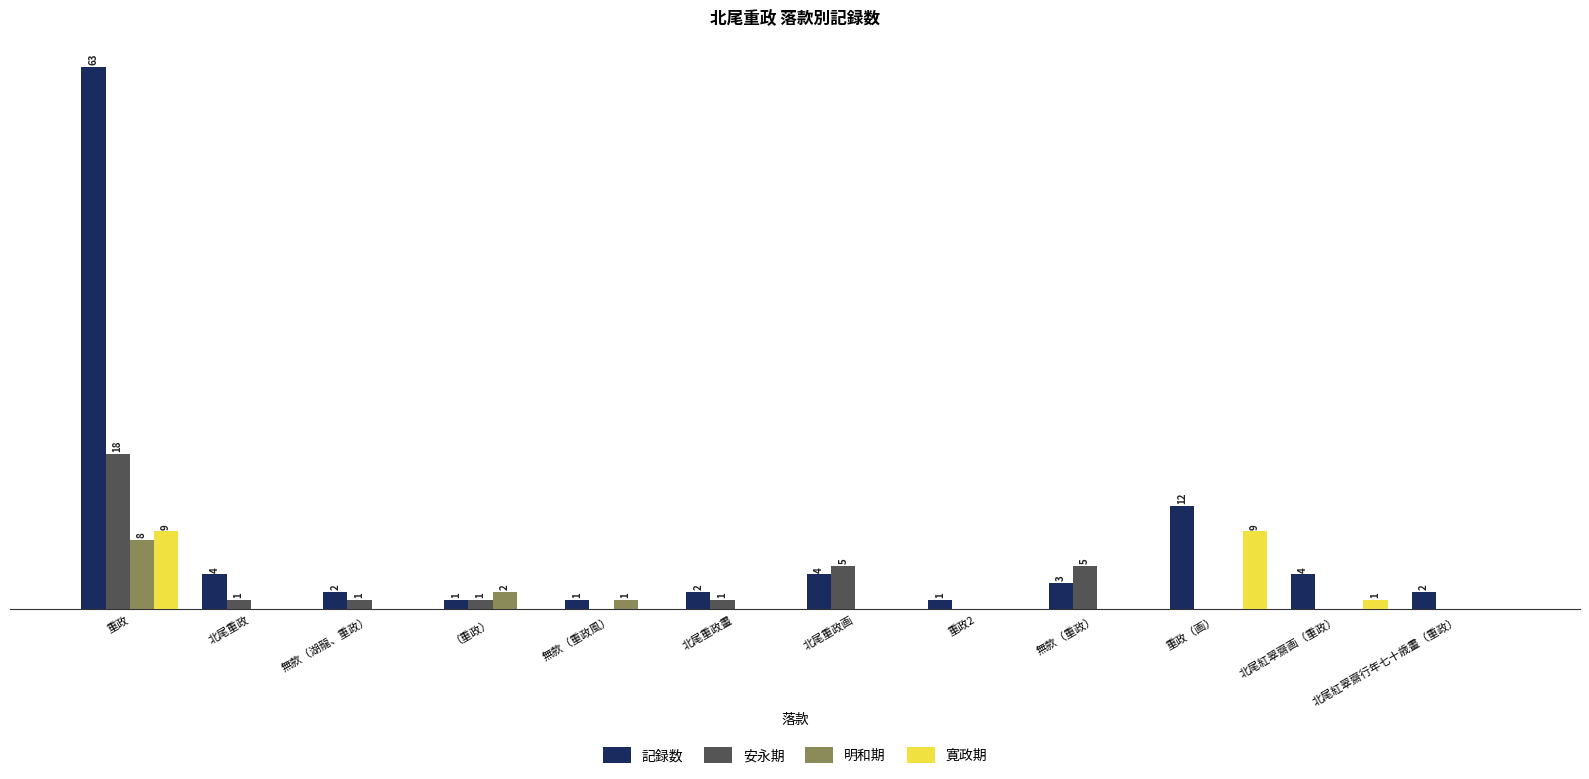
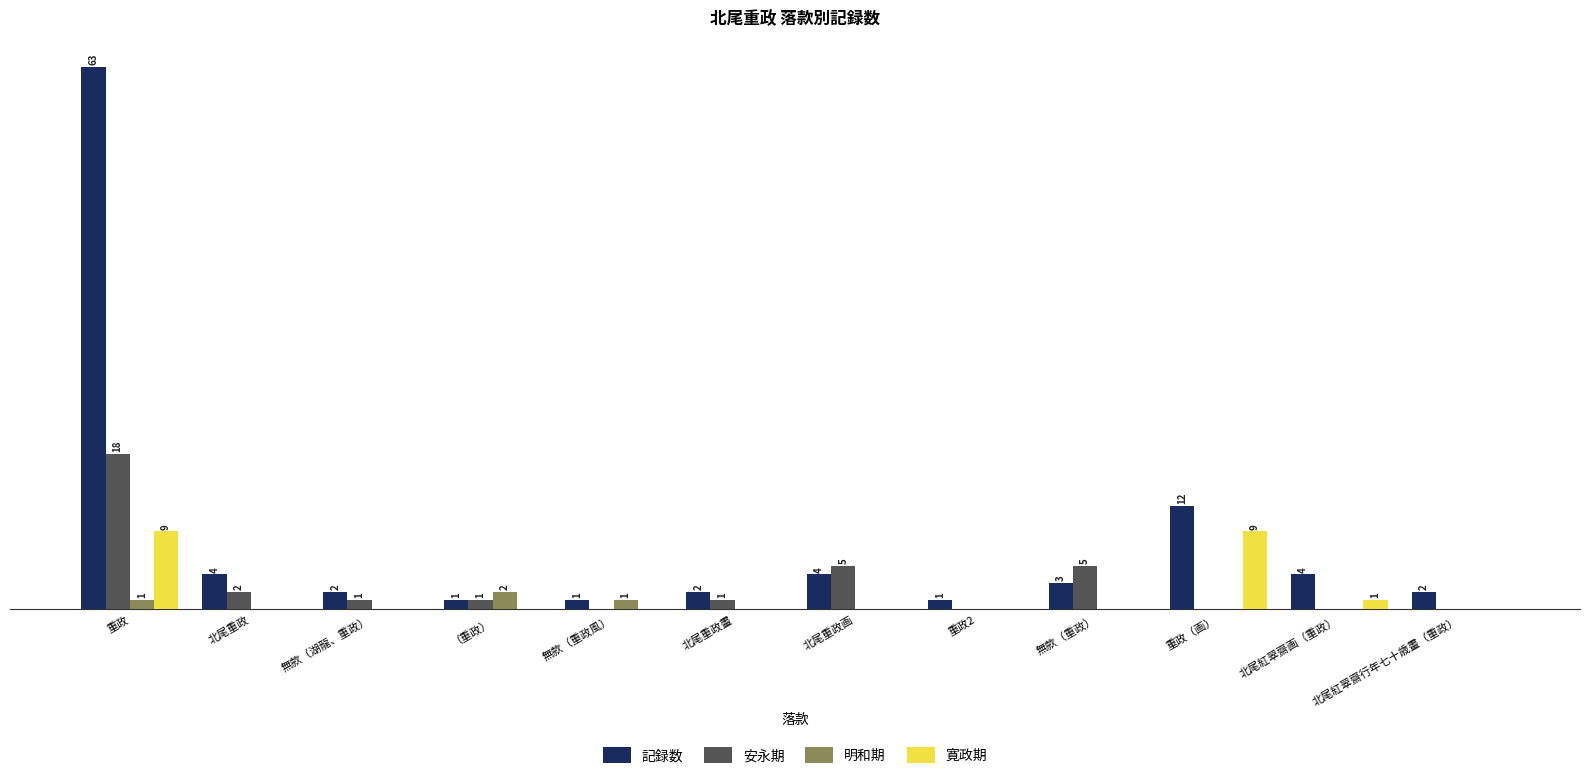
明和期, 重政: 8 -> 1
安永期, 北尾重政: 1 -> 2
